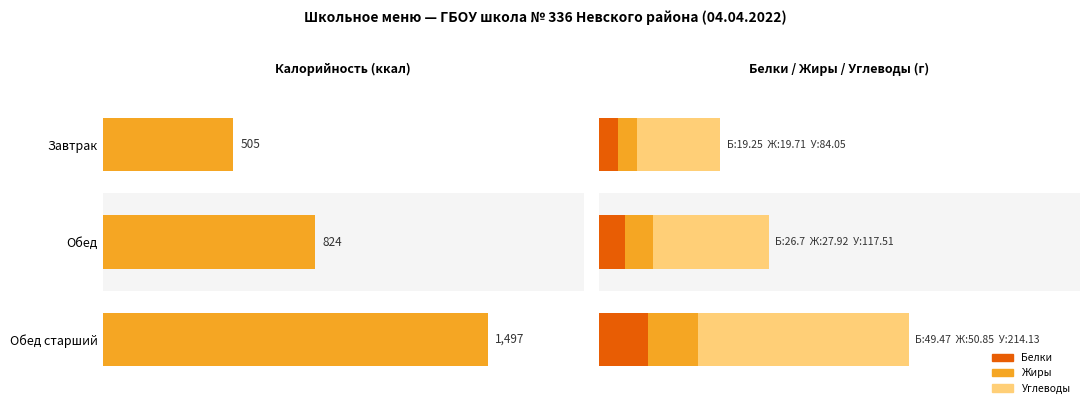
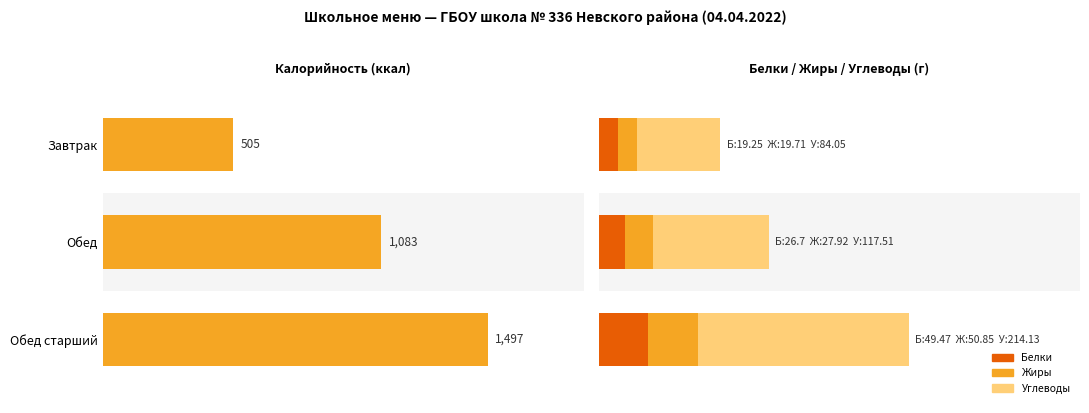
Калорийность (ккал), Обед: 824 -> 1,083
